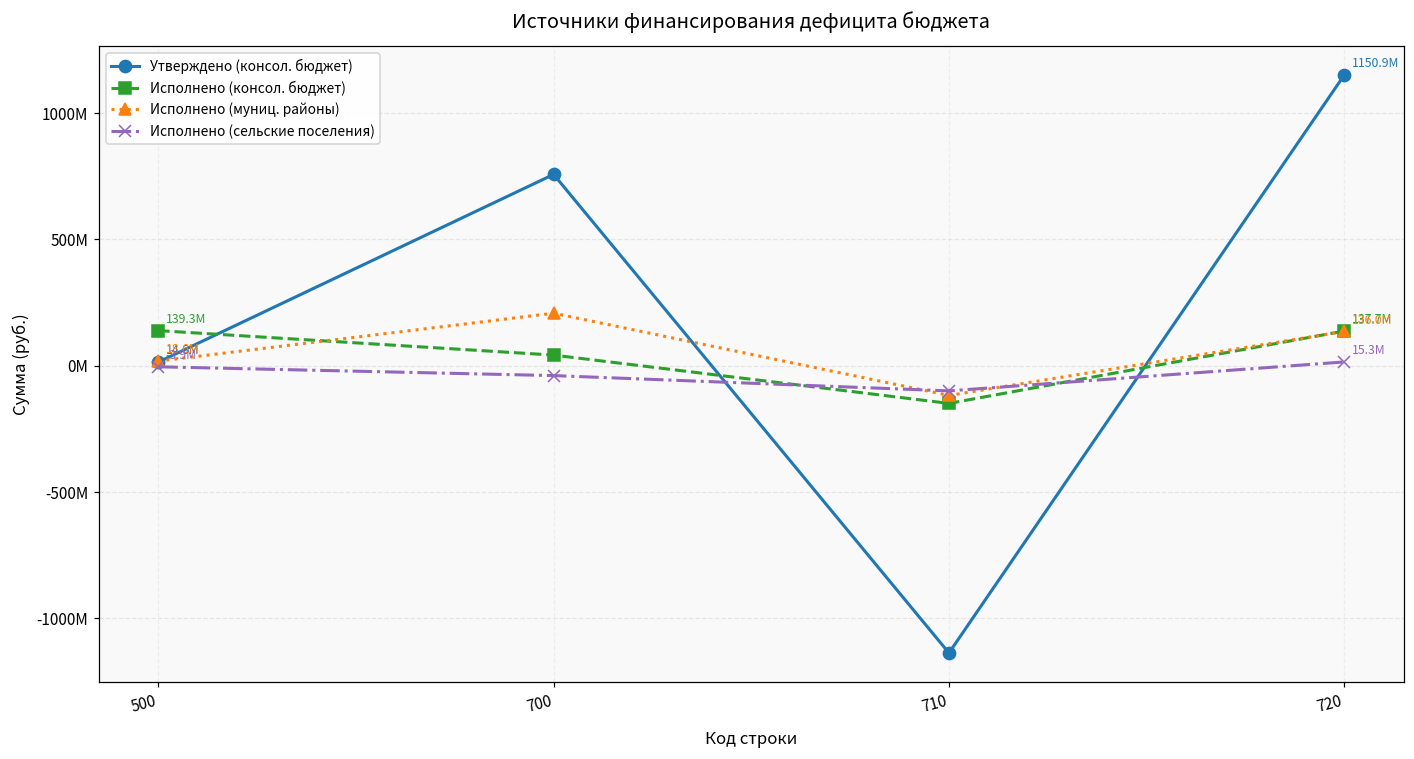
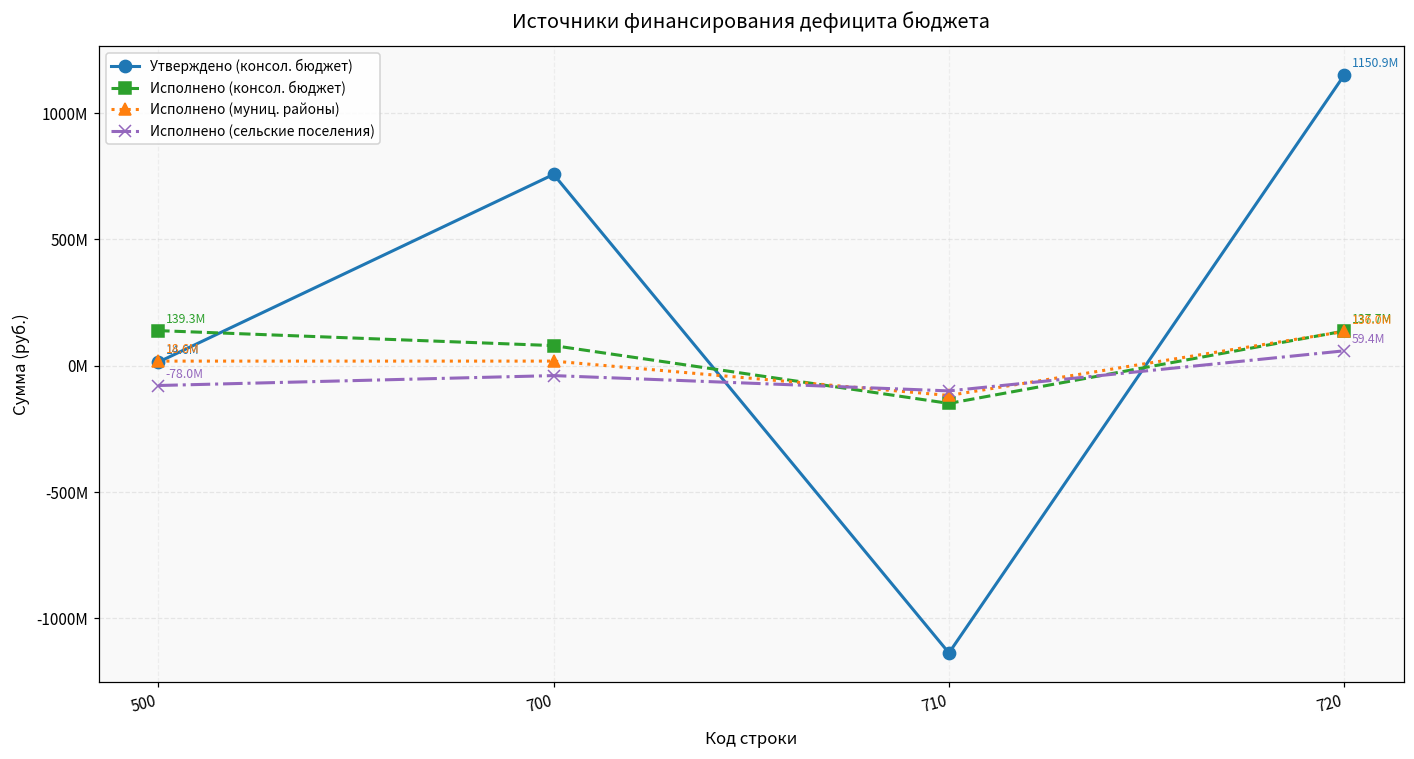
Исполнено (сельские поселения), 500: -3.9M -> -78.0M
Исполнено (консол. бюджет), 700: 40000000 -> 80000000
Исполнено (муниц. районы), 700: 210000000 -> 20000000
Исполнено (сельские поселения), 720: 15.3M -> 59.4M
